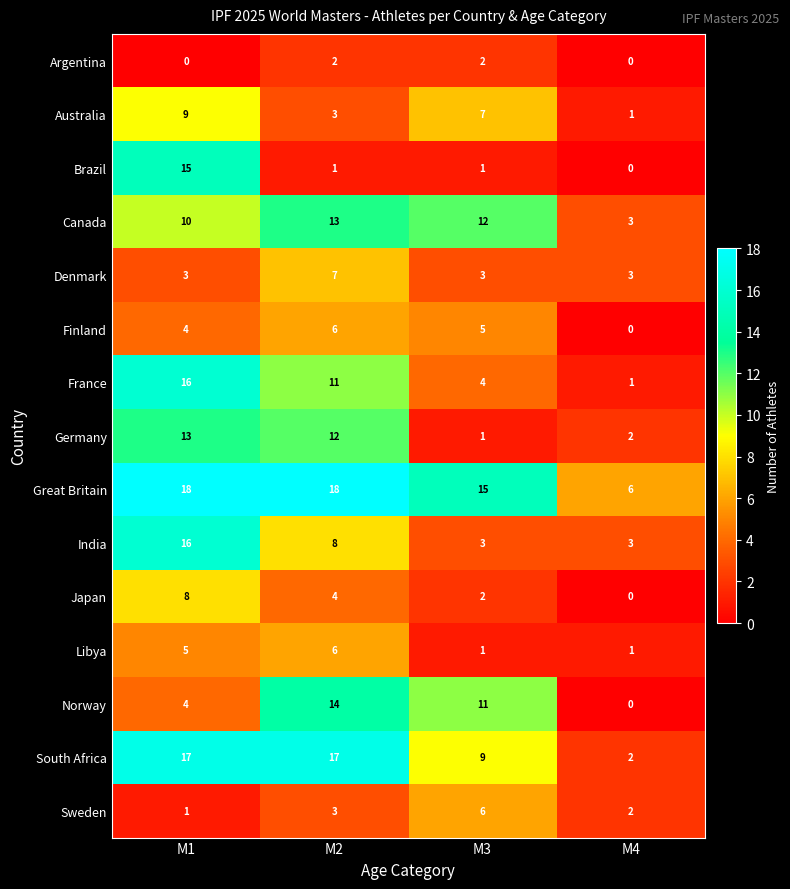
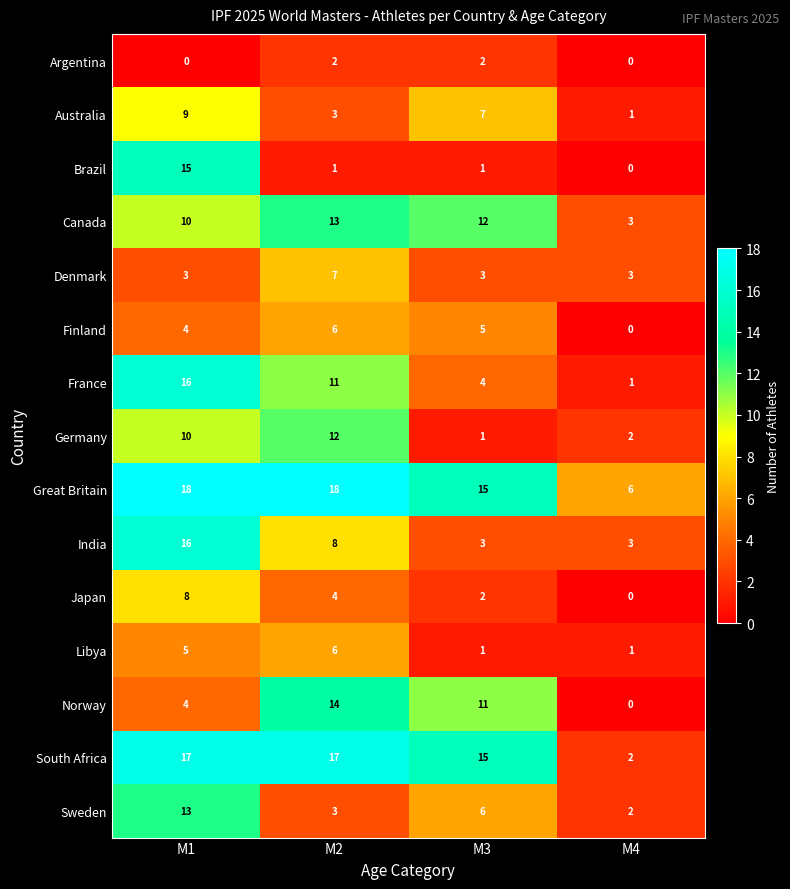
Germany, M1: 13 -> 10
South Africa, M3: 9 -> 15
Sweden, M1: 1 -> 13
